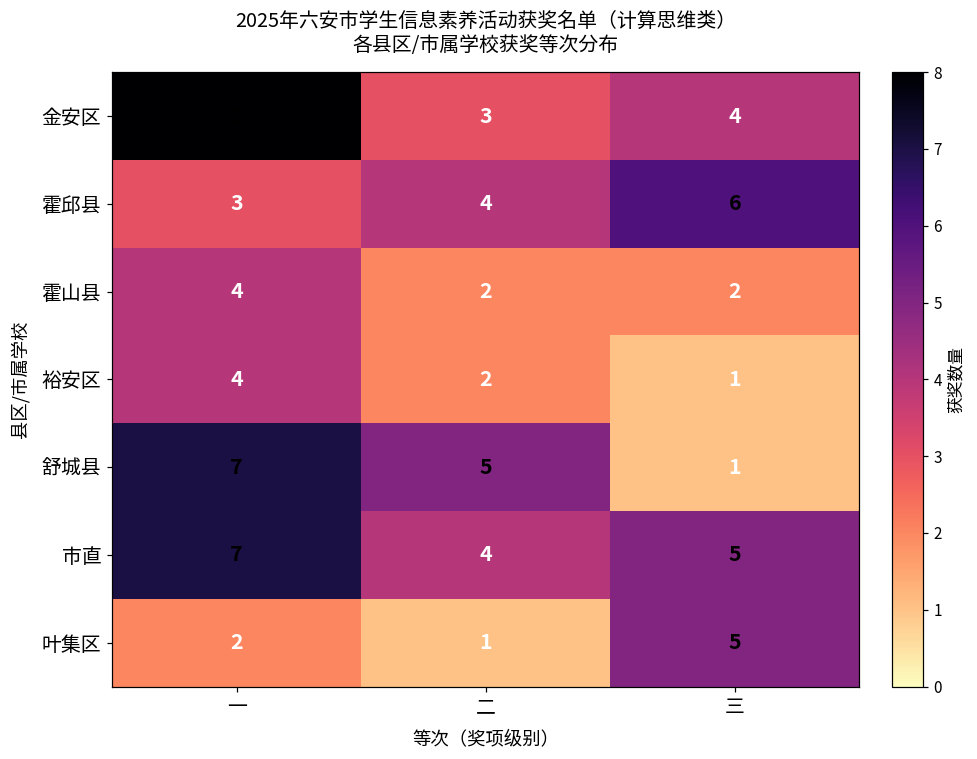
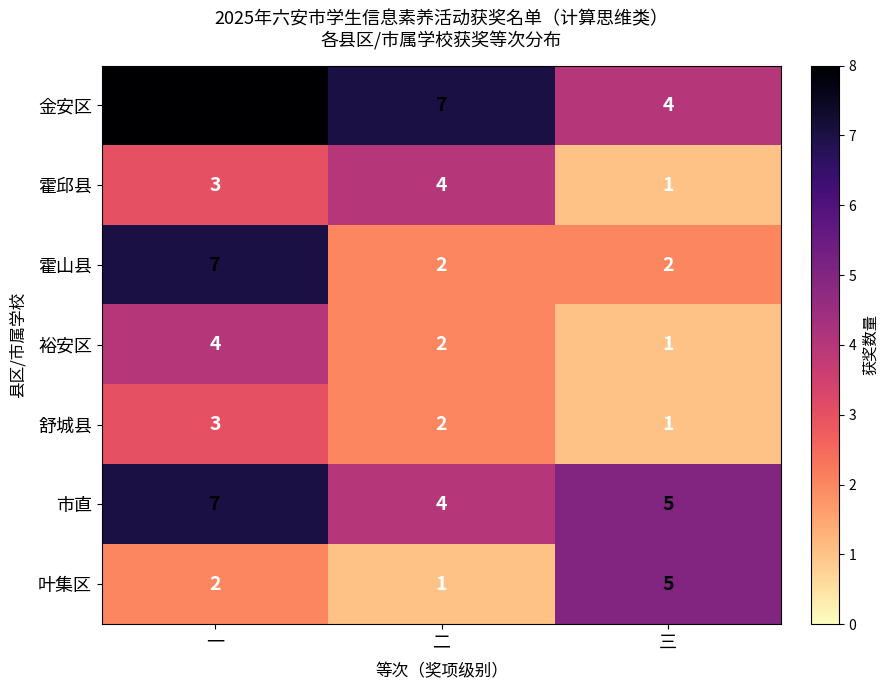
金安区, 二: 3 -> 7
霍邱县, 三: 6 -> 1
霍山县, 一: 4 -> 7
舒城县, 一: 7 -> 3
舒城县, 二: 5 -> 2
